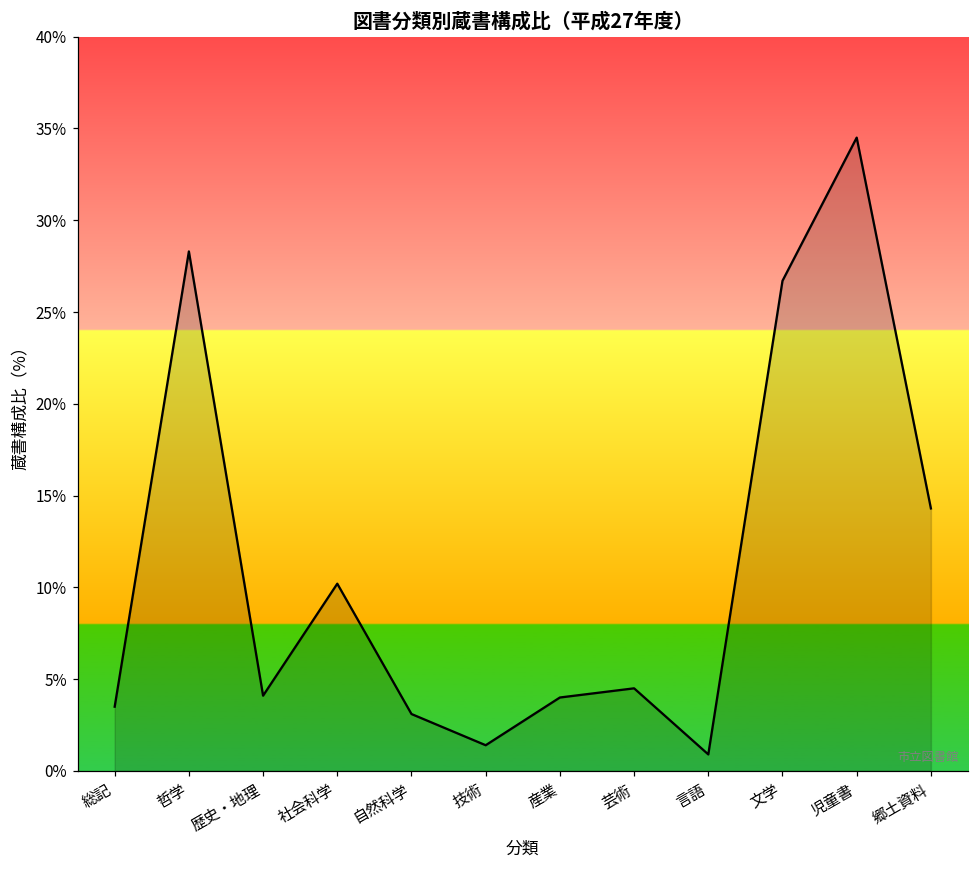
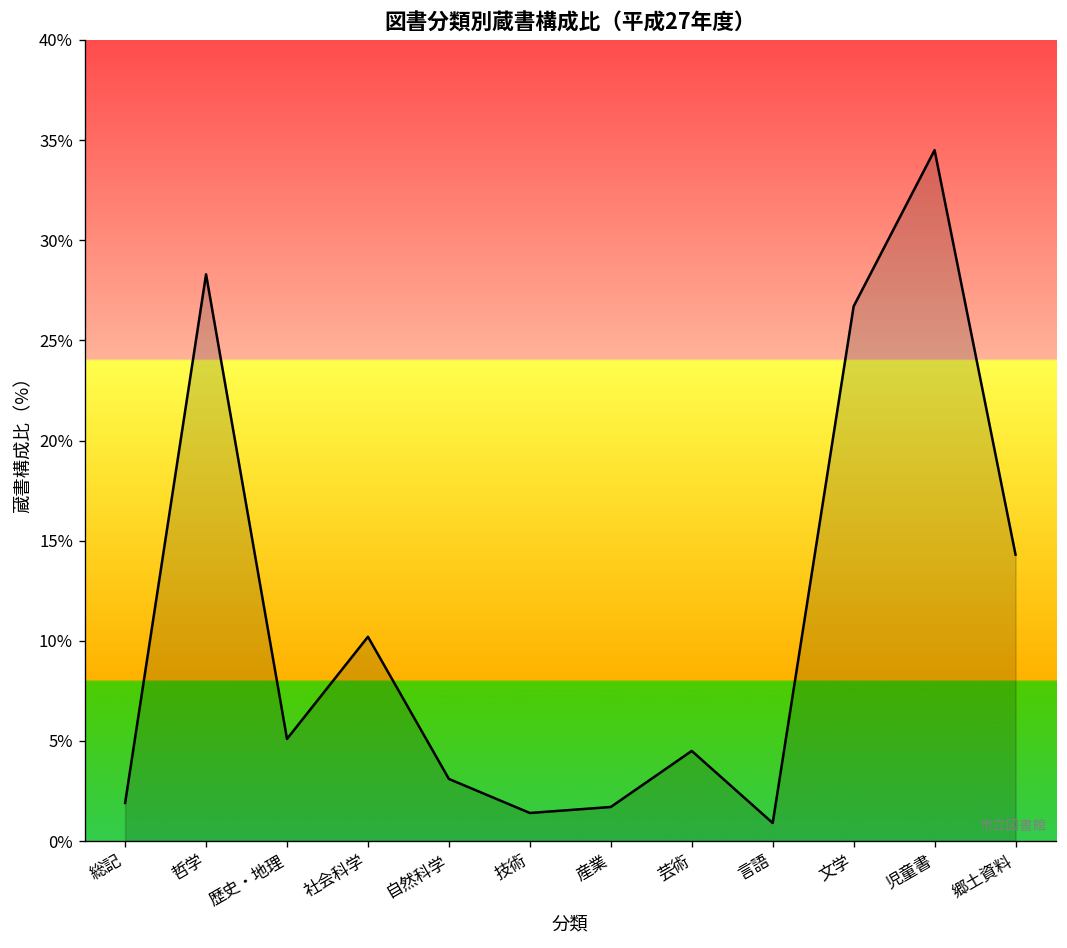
総記: 3.5% -> 1.9%
歴史・地理: 4.1% -> 5.1%
産業: 4.0% -> 1.7%
